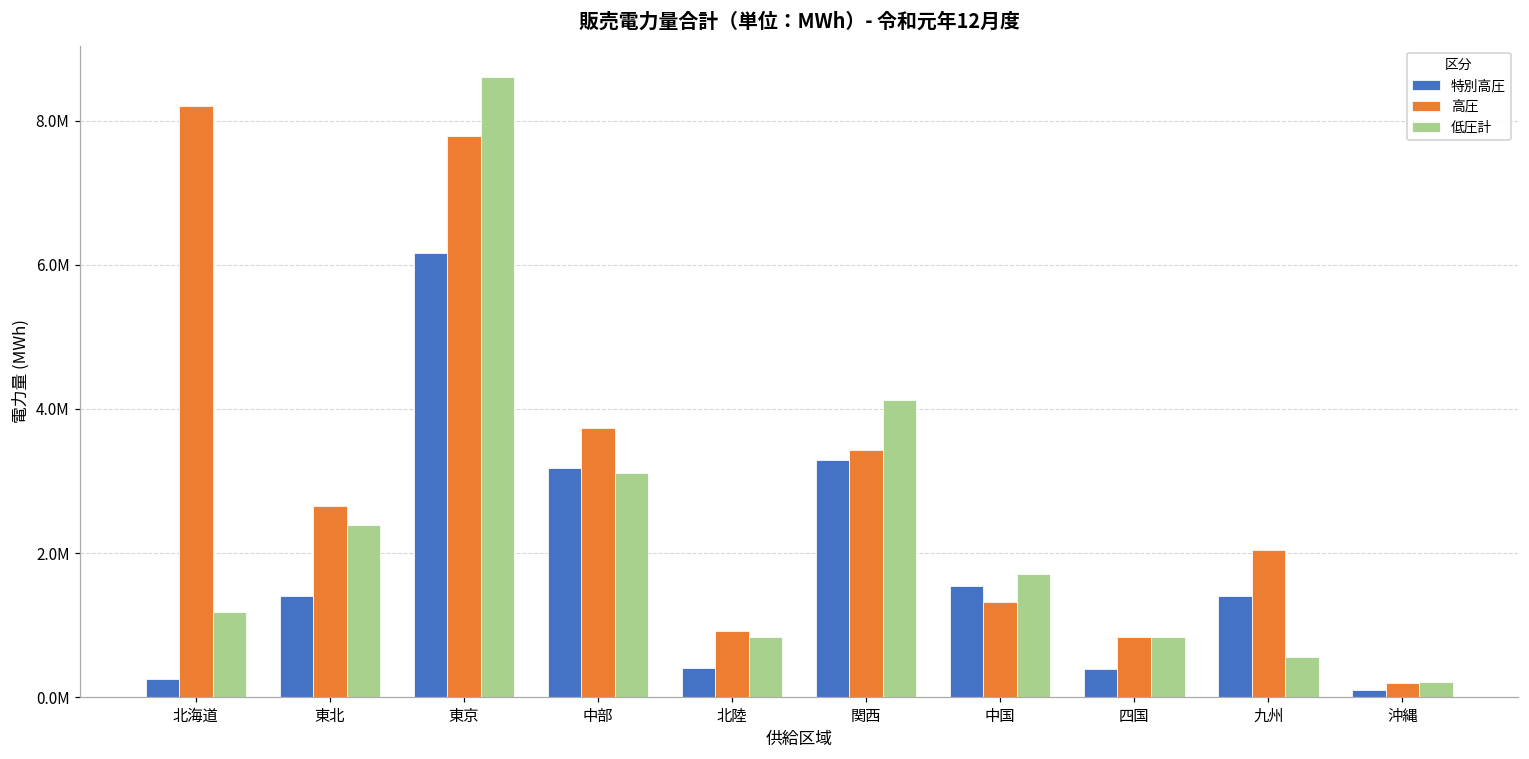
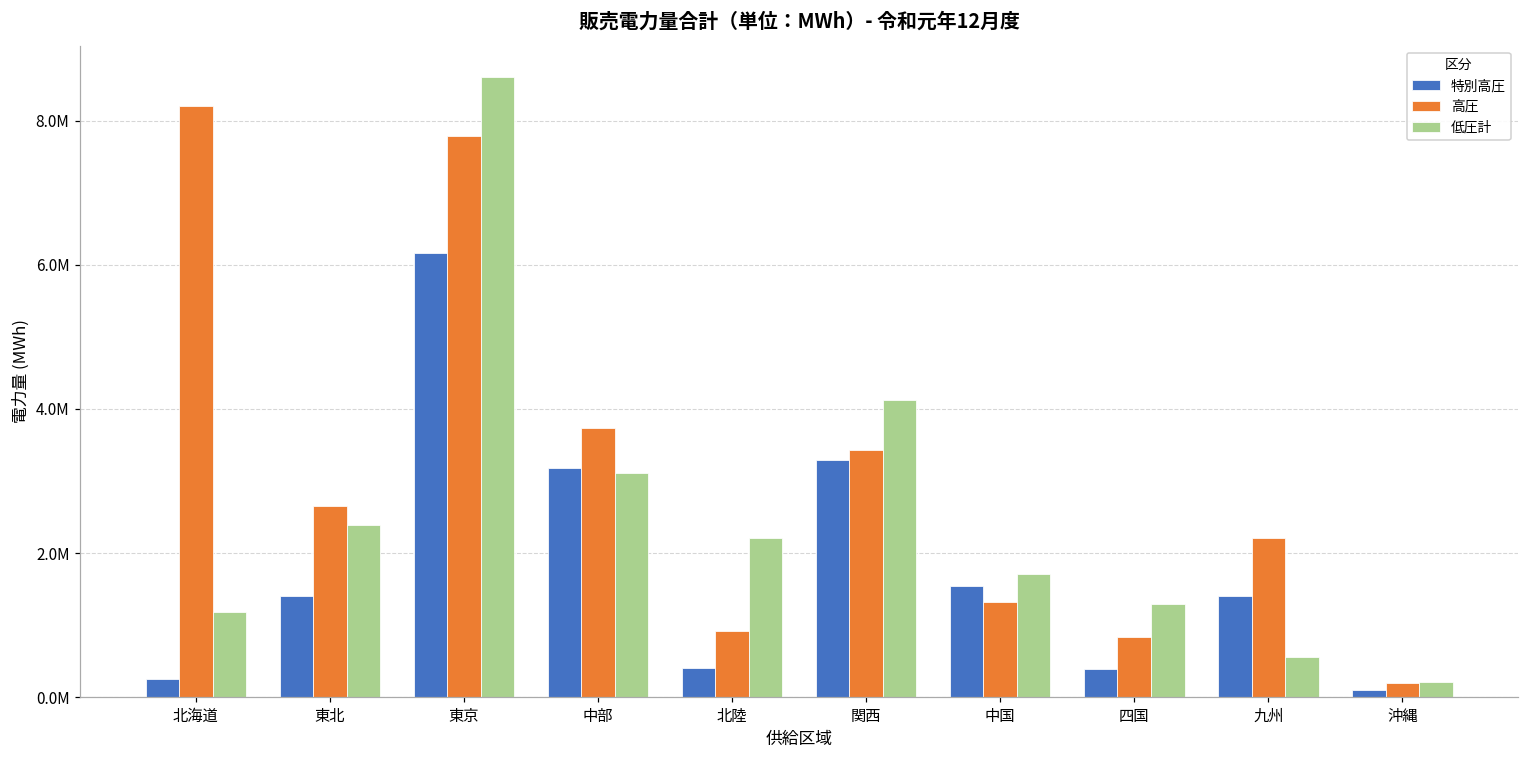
低圧計, 北陸: 800000 -> 2200000
低圧計, 四国: 800000 -> 1300000
高圧, 九州: 2000000 -> 2200000
